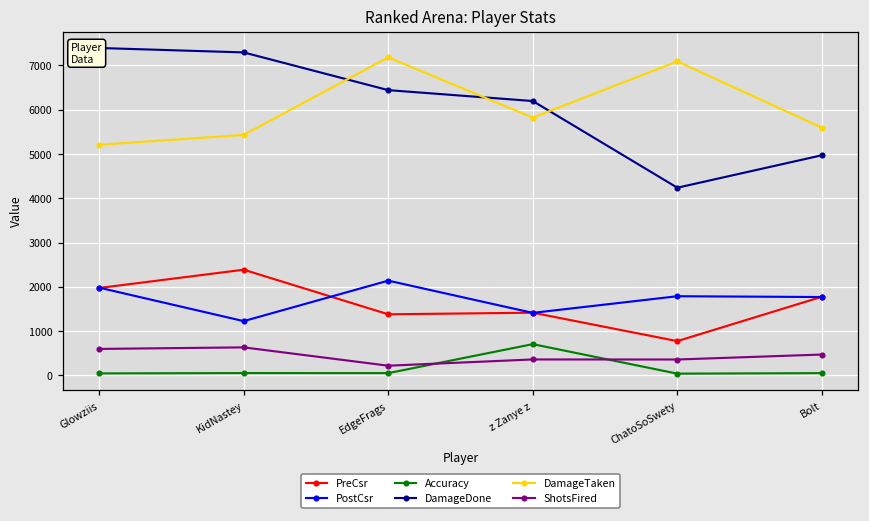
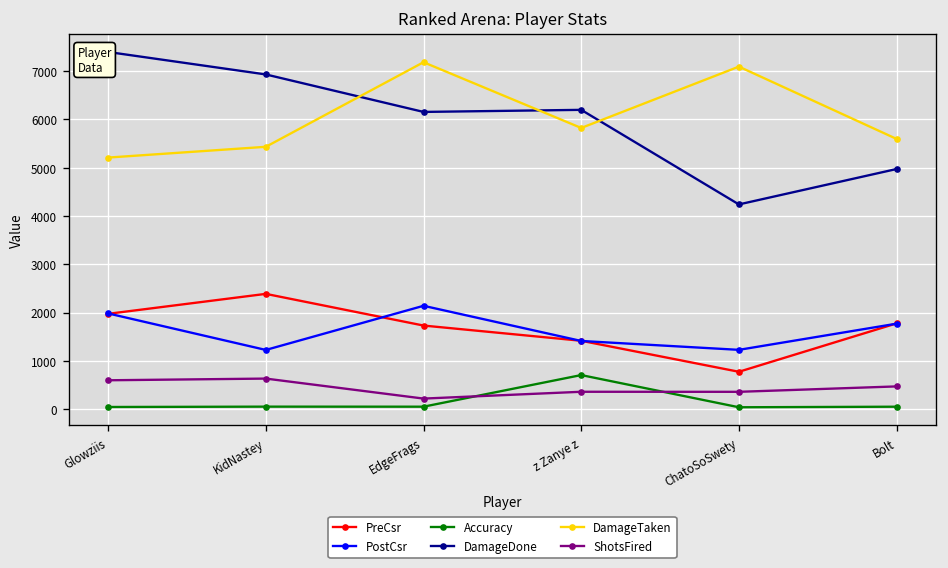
DamageDone, KidNastey: 7300 -> 6900
PreCsr, EdgeFrags: 1400 -> 1700
DamageDone, EdgeFrags: 6400 -> 6200
PostCsr, ChatoSoSwety: 1800 -> 1200
